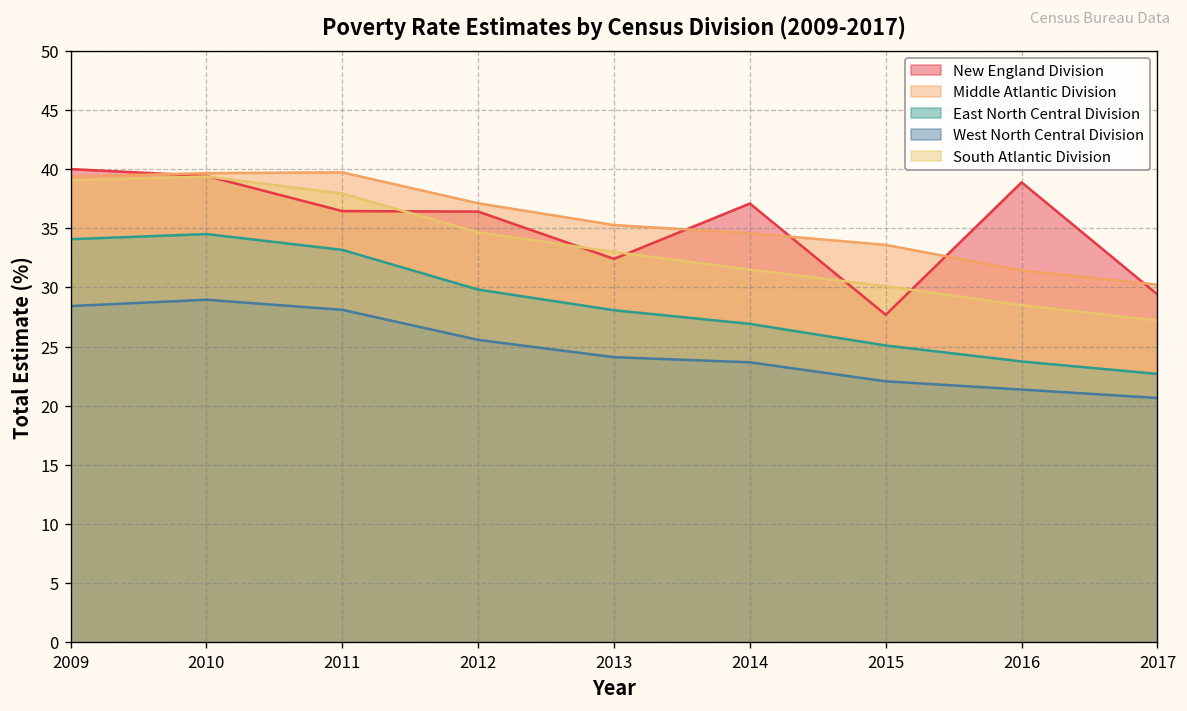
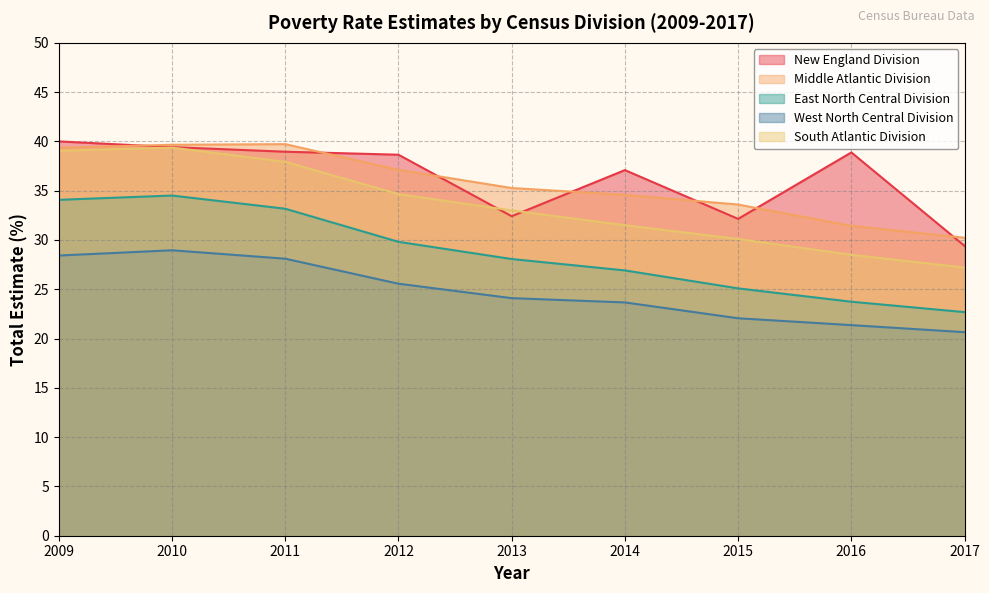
New England Division, 2011: 36 -> 39
New England Division, 2012: 36 -> 39
New England Division, 2015: 28 -> 32
